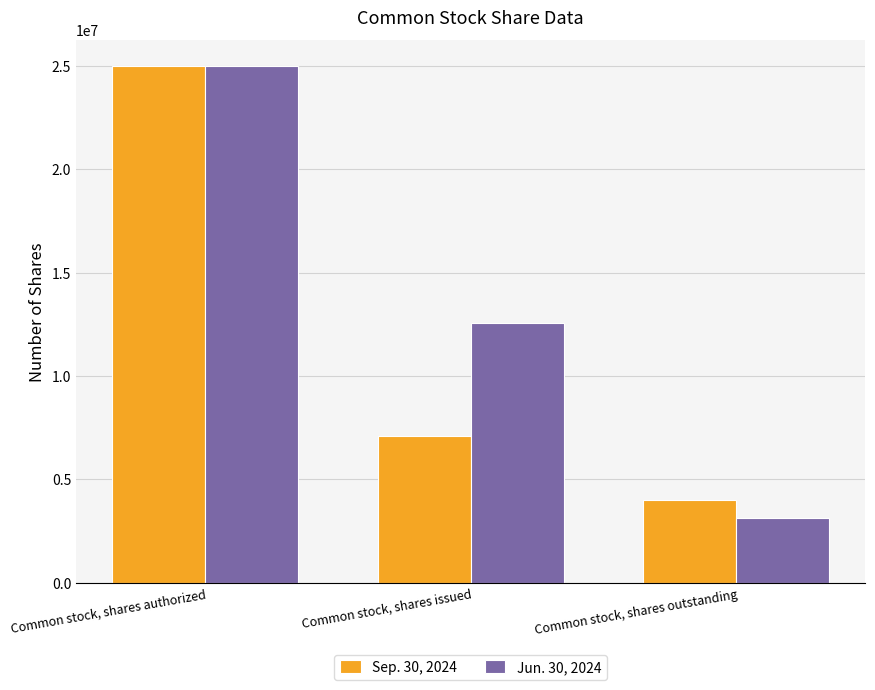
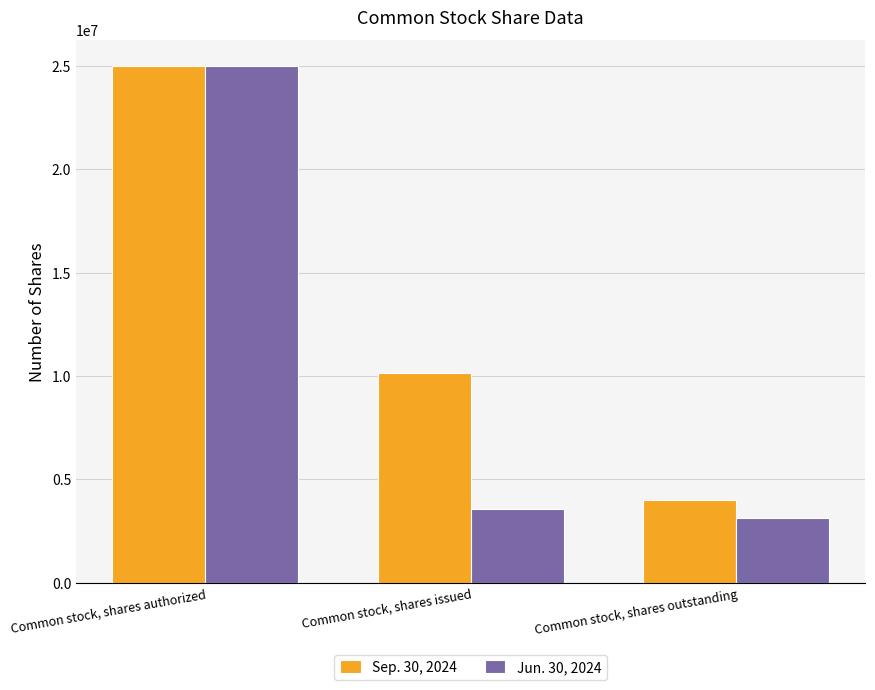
Sep. 30, 2024, Common stock, shares issued: 7100000 -> 10200000
Jun. 30, 2024, Common stock, shares issued: 12600000 -> 3600000
